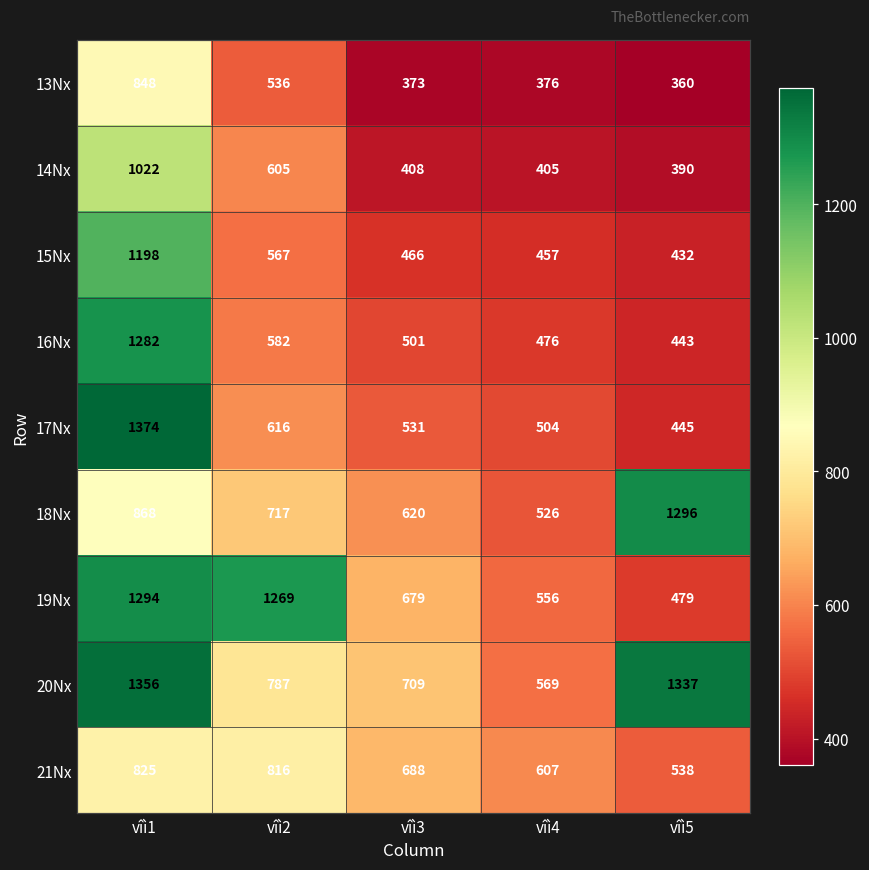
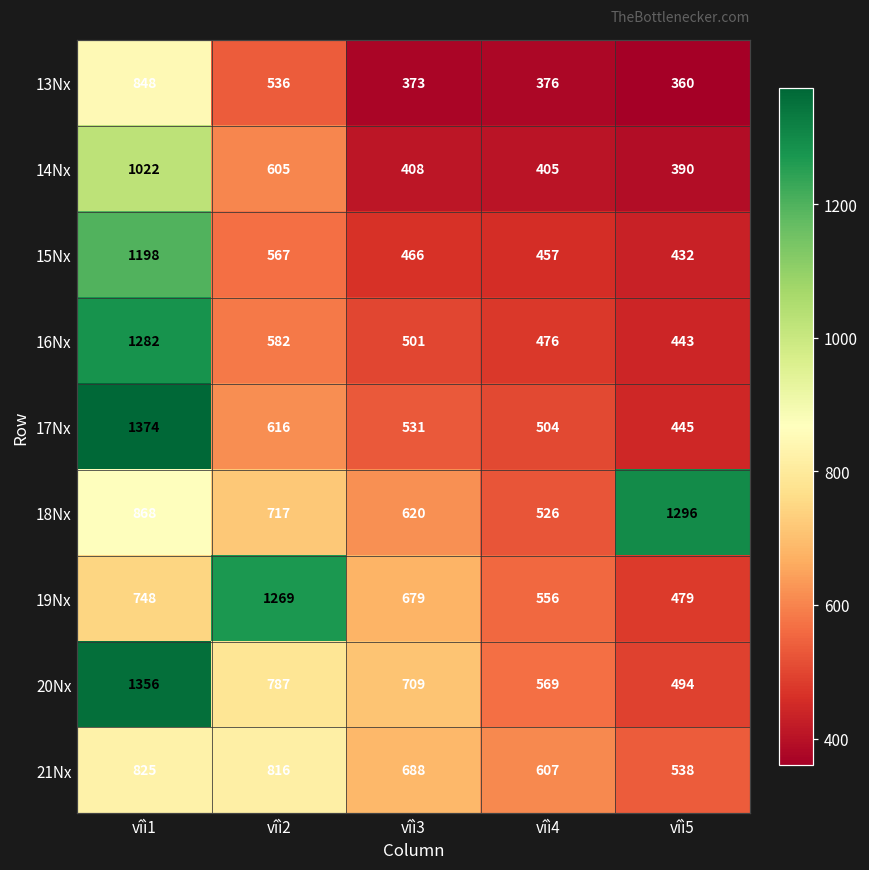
19Nx, vîì1: 1294 -> 748
20Nx, vîì5: 1337 -> 494
